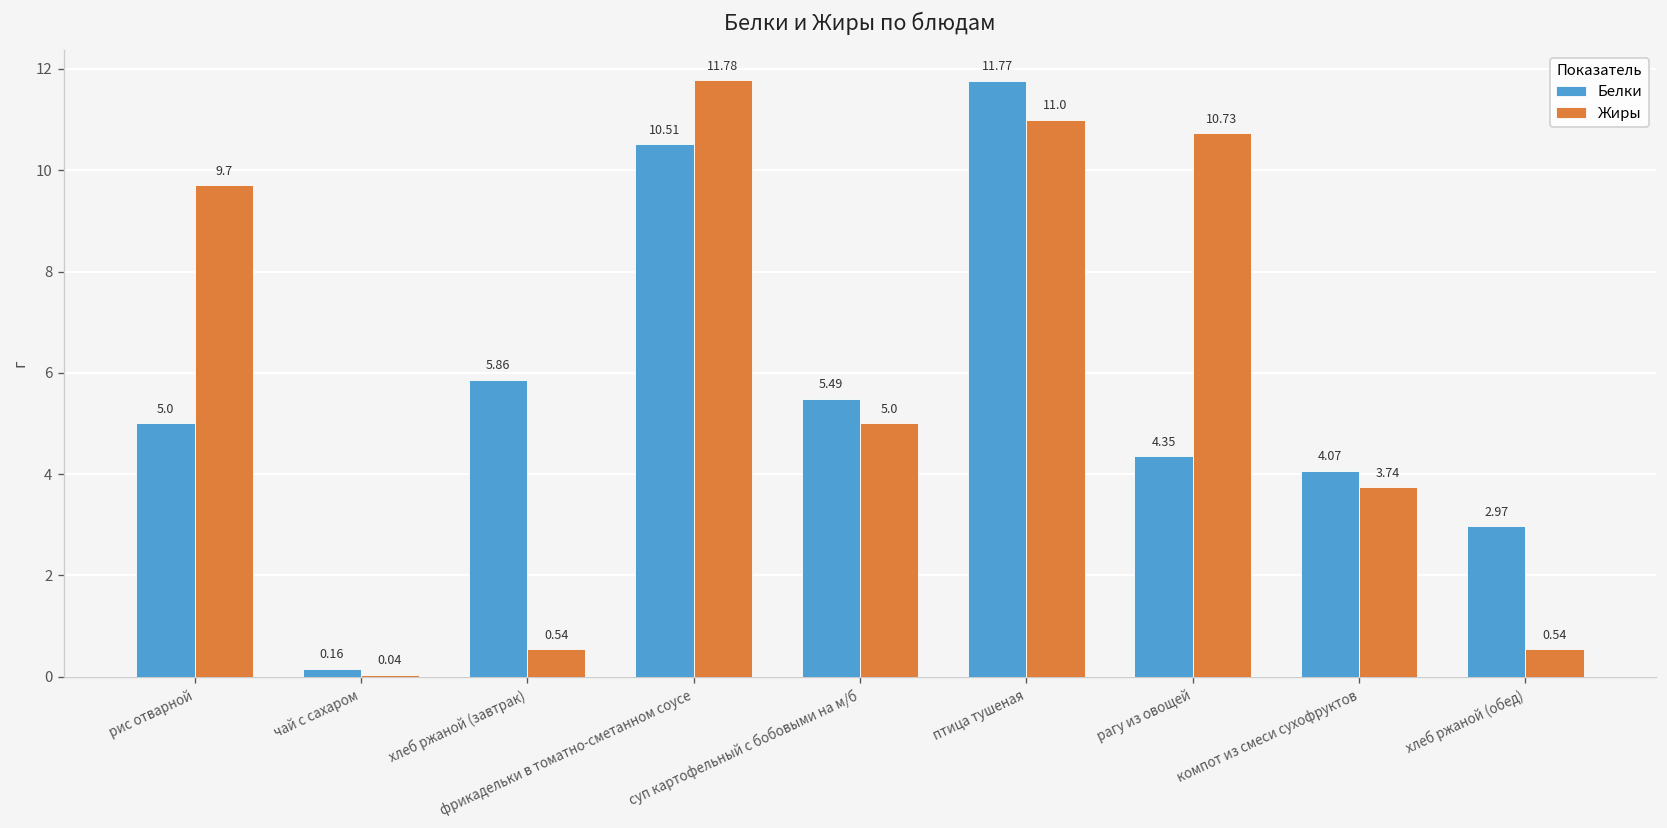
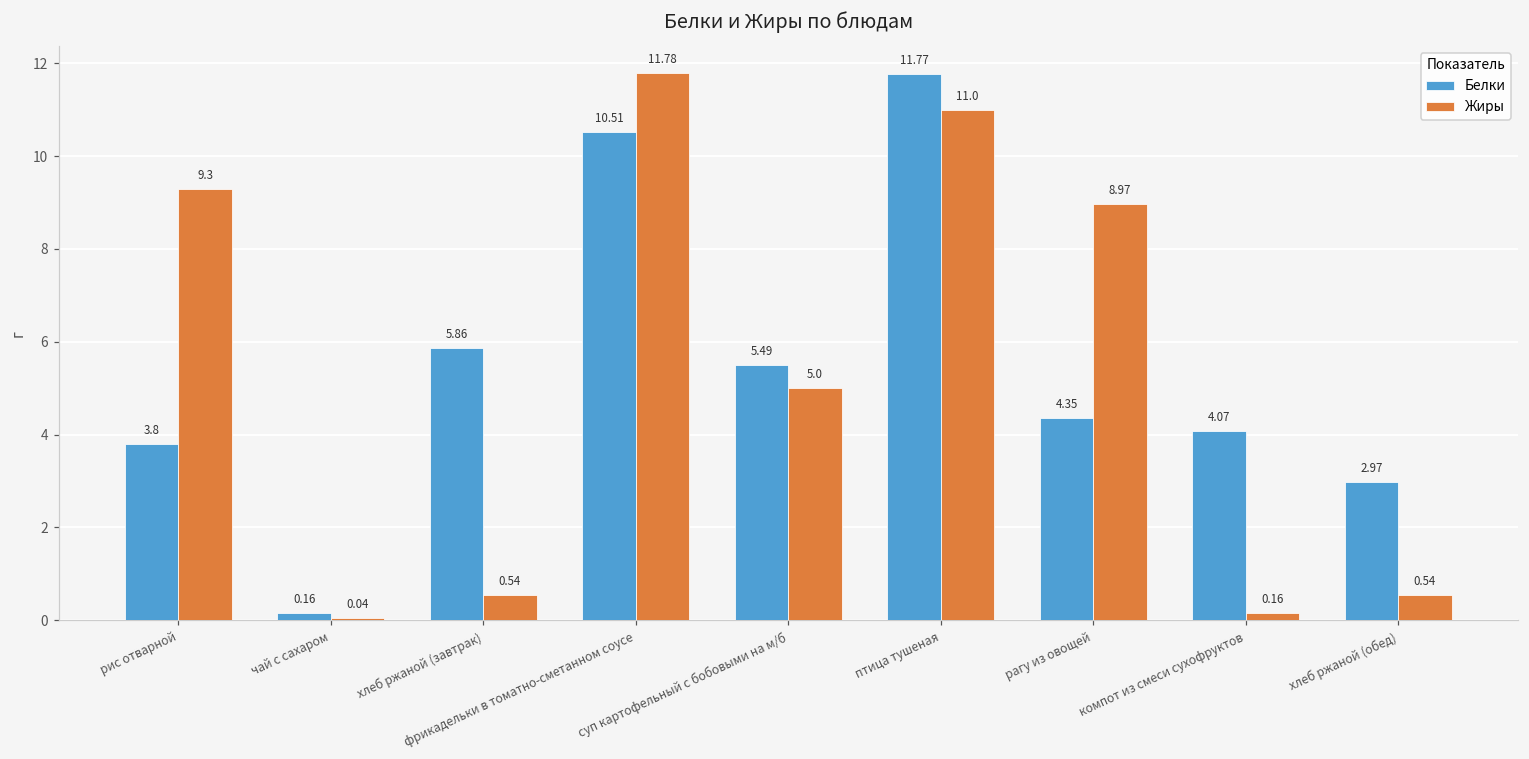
Белки, рис отварной: 5.0 -> 3.8
Жиры, рис отварной: 9.7 -> 9.3
Жиры, рагу из овощей: 10.73 -> 8.97
Жиры, компот из смеси сухофруктов: 3.74 -> 0.16
